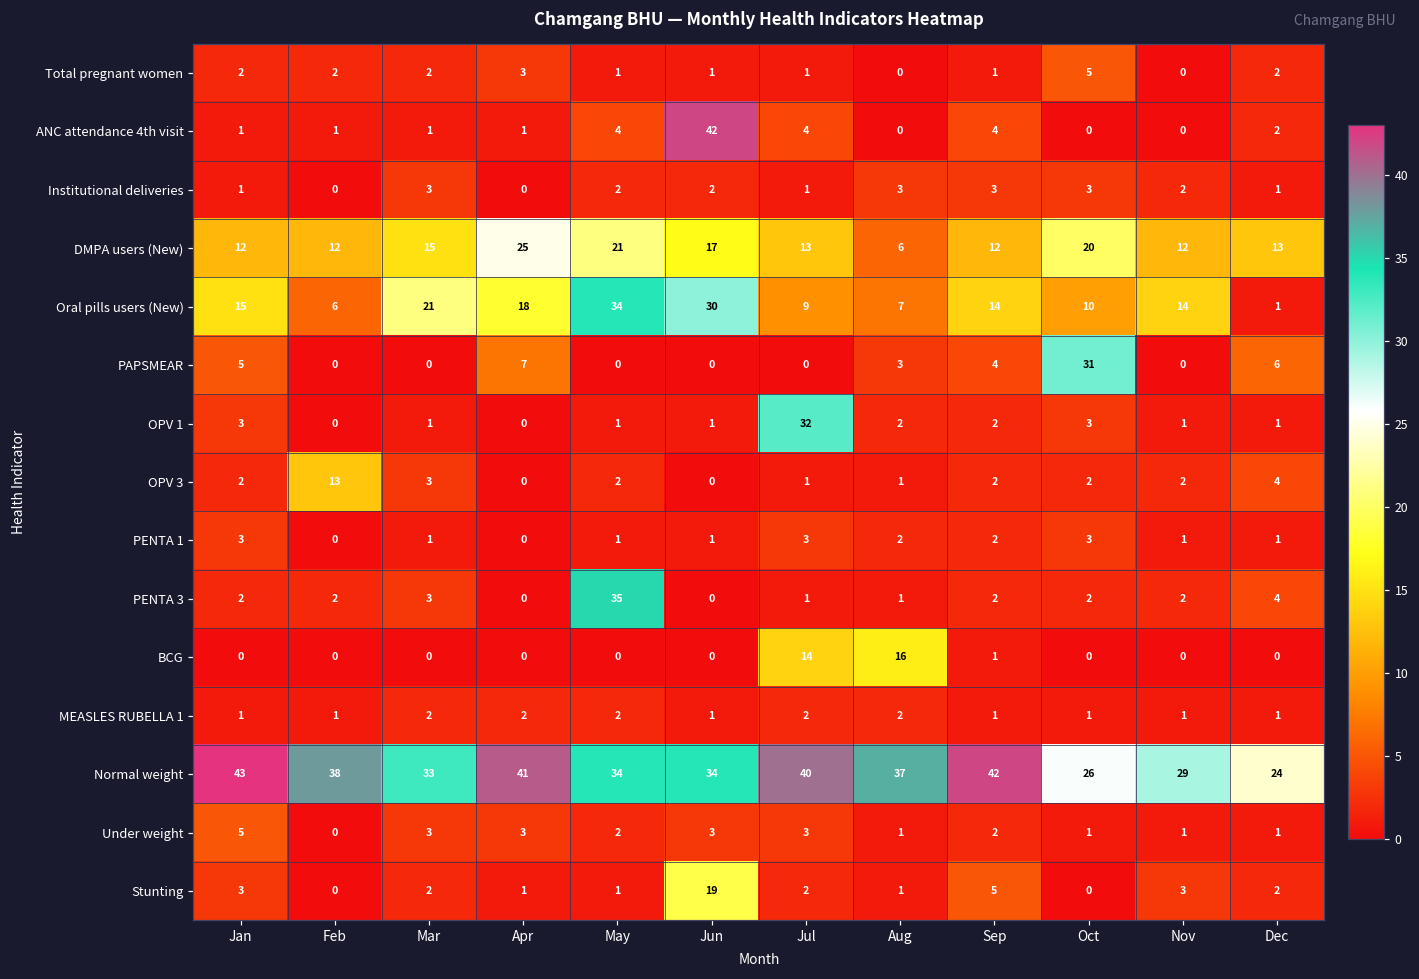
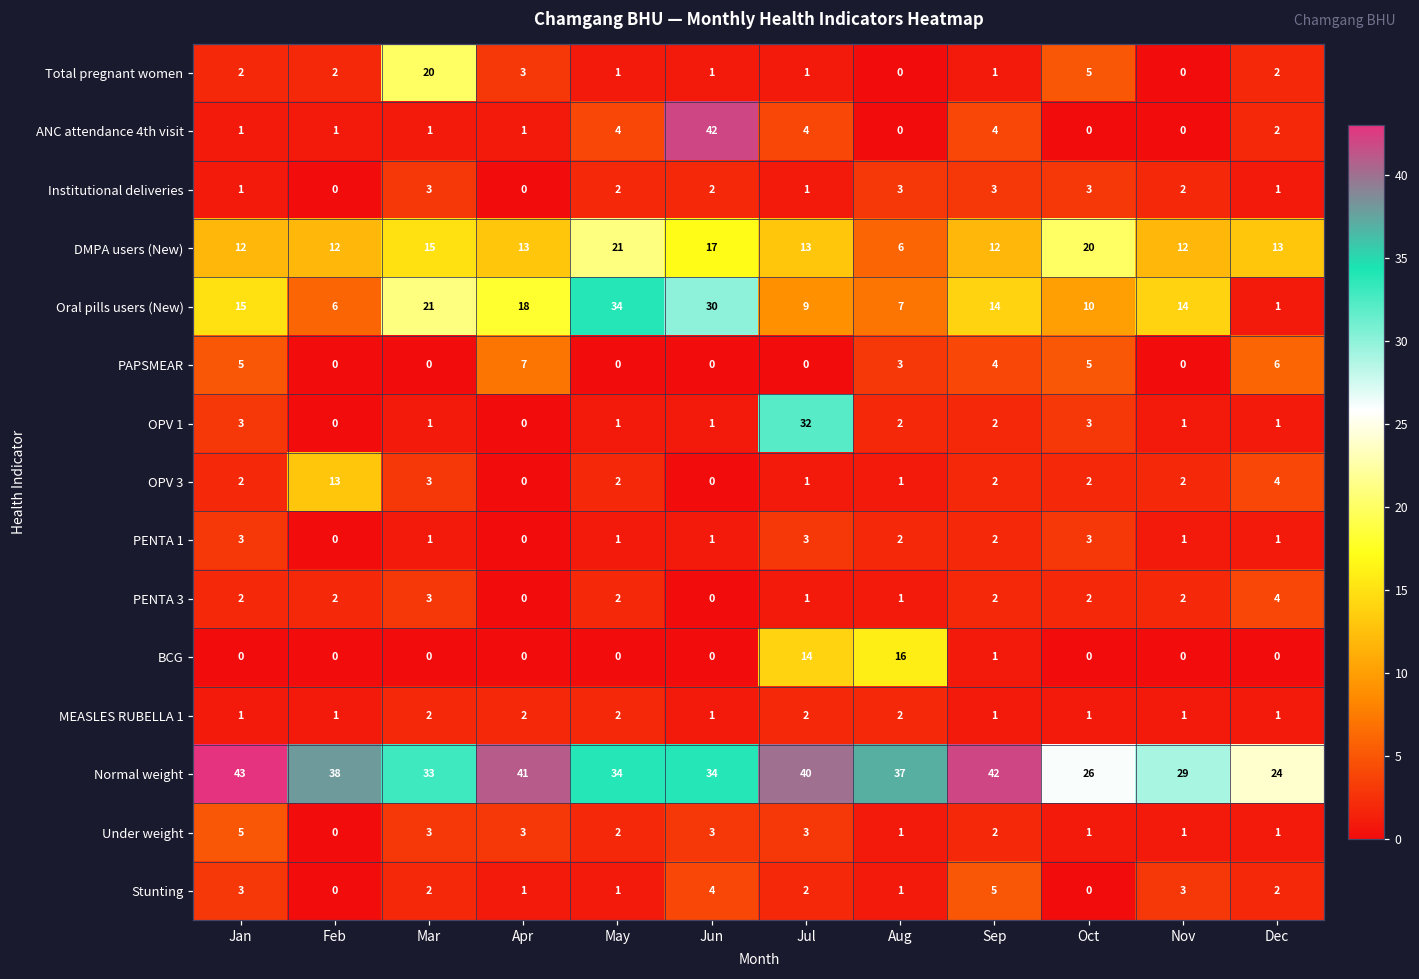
Total pregnant women, Mar: 2 -> 20
DMPA users (New), Apr: 25 -> 13
PAPSMEAR, Oct: 31 -> 5
PENTA 3, May: 35 -> 2
Stunting, Jun: 19 -> 4
